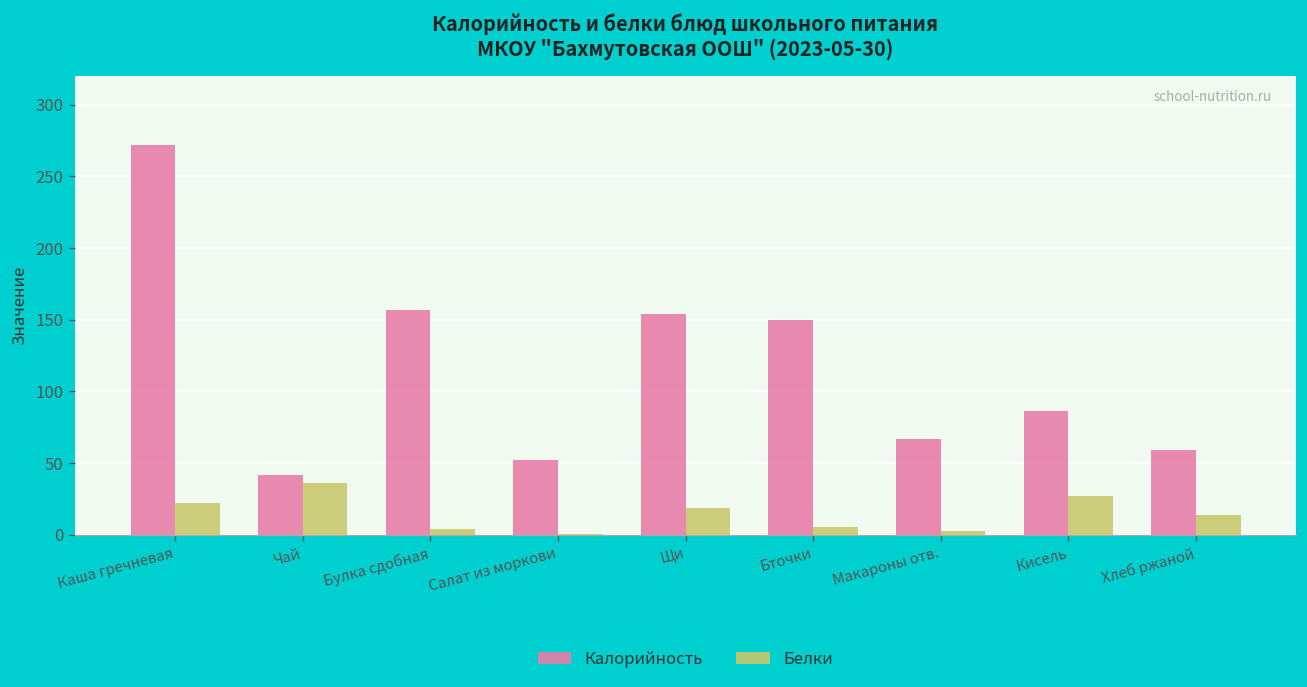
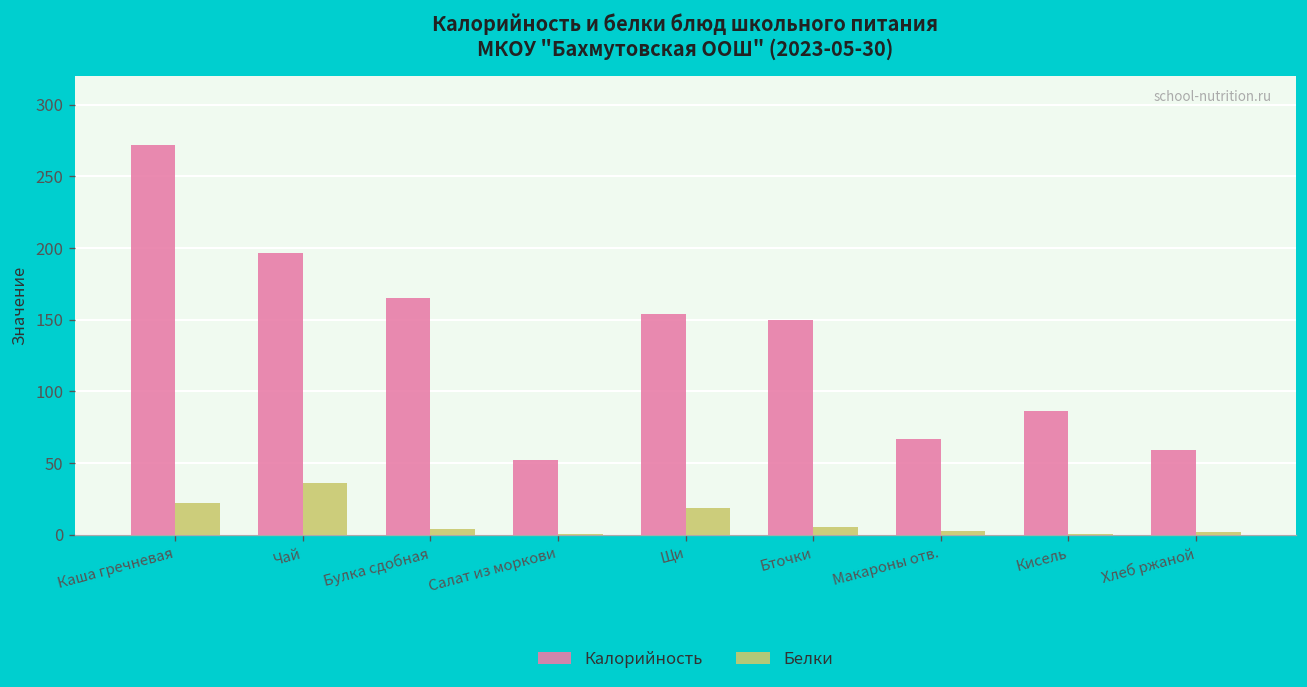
Калорийность, Чай: 42 -> 196
Калорийность, Булка сдобная: 157 -> 165
Белки, Кисель: 27 -> 1
Белки, Хлеб ржаной: 14 -> 2
